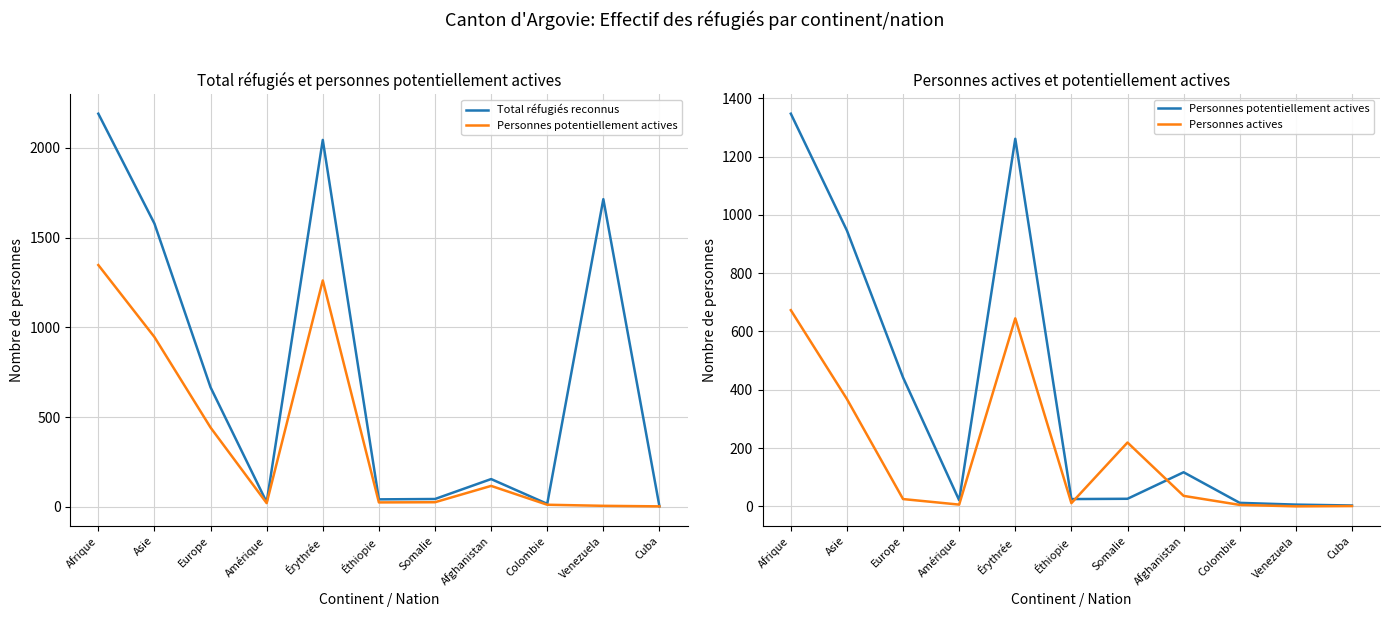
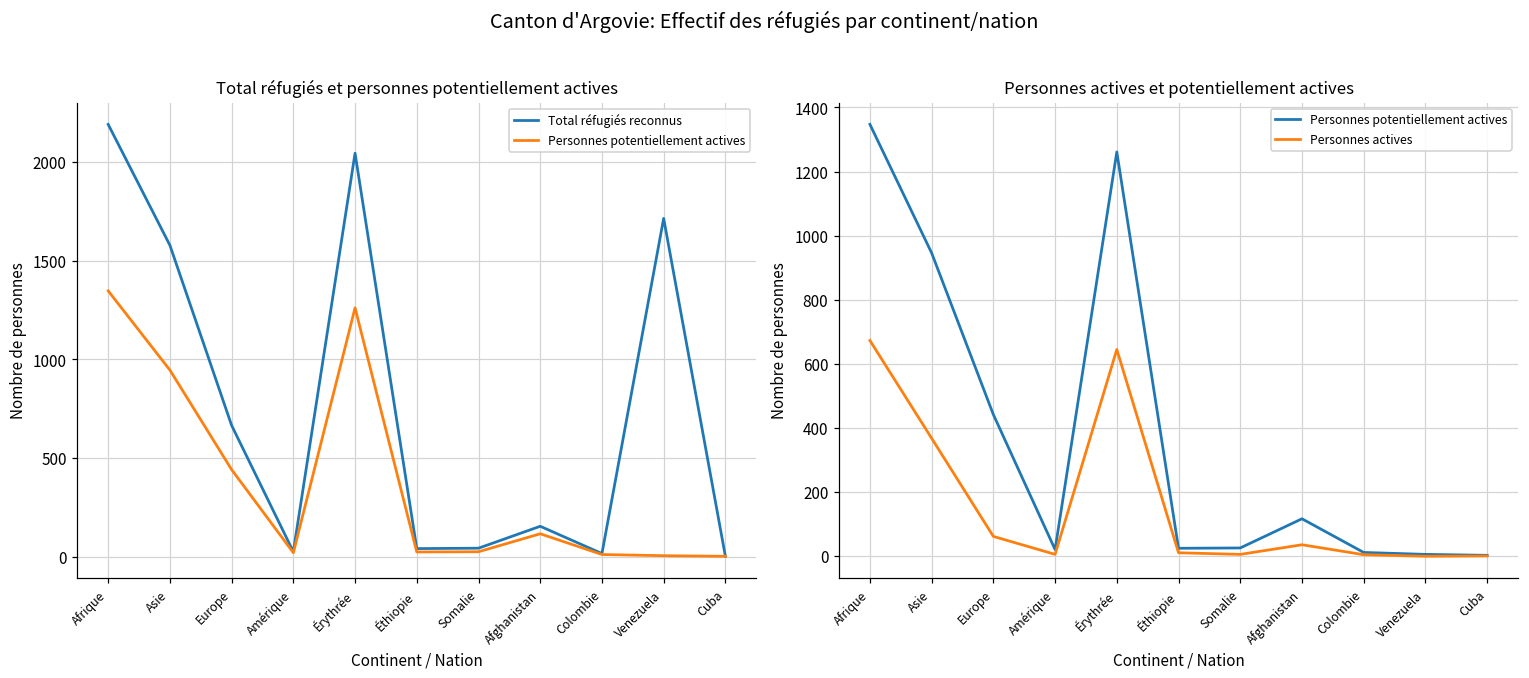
Personnes actives et potentiellement actives, Personnes actives, Europe: 30 -> 60
Personnes actives et potentiellement actives, Personnes actives, Somalie: 220 -> 10
